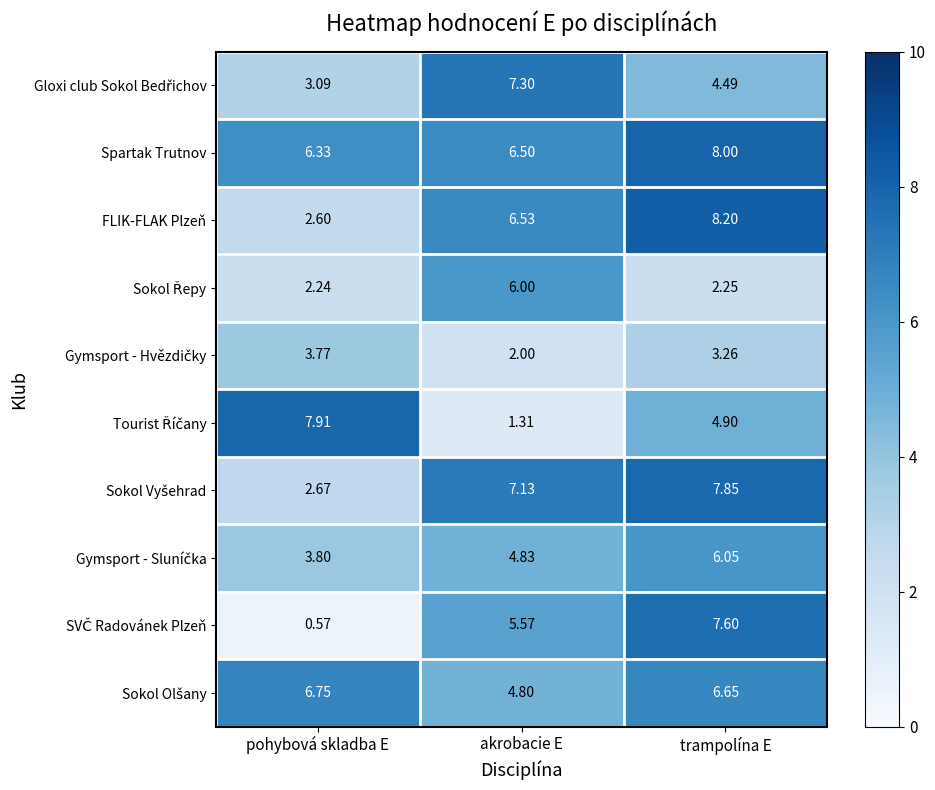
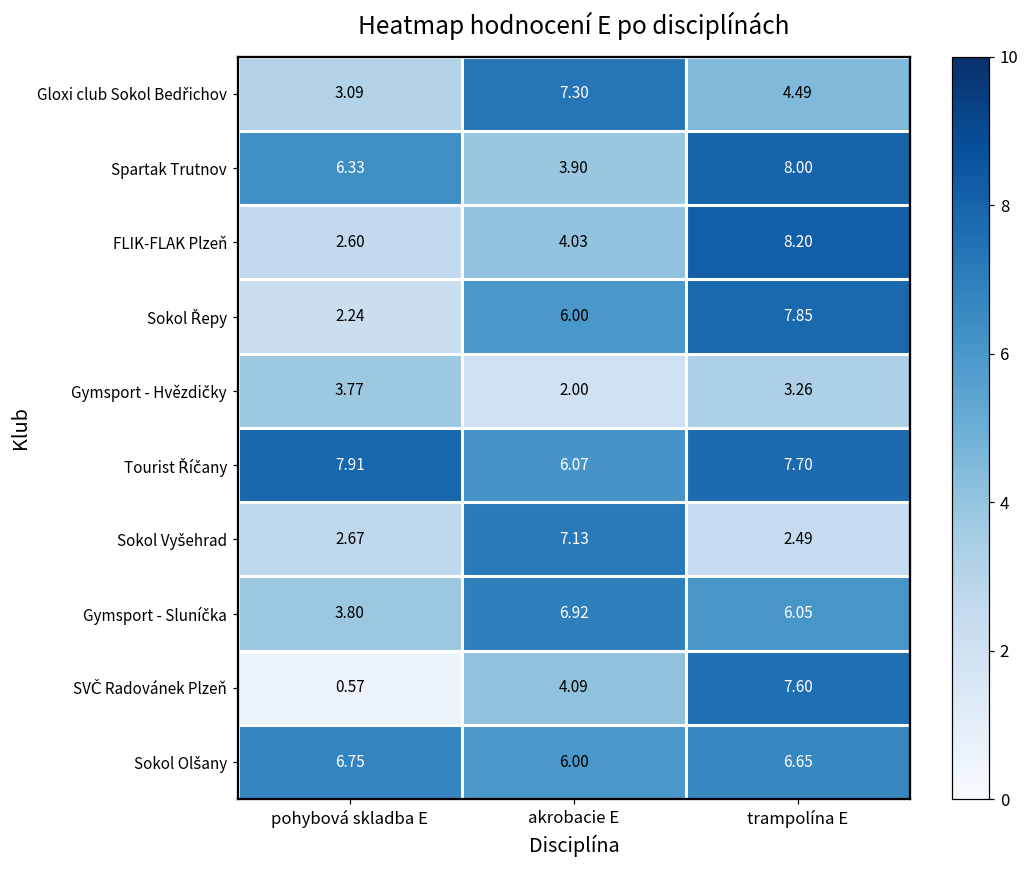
Spartak Trutnov, akrobacie E: 6.50 -> 3.90
FLIK-FLAK Plzeň, akrobacie E: 6.53 -> 4.03
Sokol Řepy, trampolína E: 2.25 -> 7.85
Tourist Říčany, akrobacie E: 1.31 -> 6.07
Tourist Říčany, trampolína E: 4.90 -> 7.70
Sokol Vyšehrad, trampolína E: 7.85 -> 2.49
Gymsport - Sluníčka, akrobacie E: 4.83 -> 6.92
SVČ Radovánek Plzeň, akrobacie E: 5.57 -> 4.09
Sokol Olšany, akrobacie E: 4.80 -> 6.00
